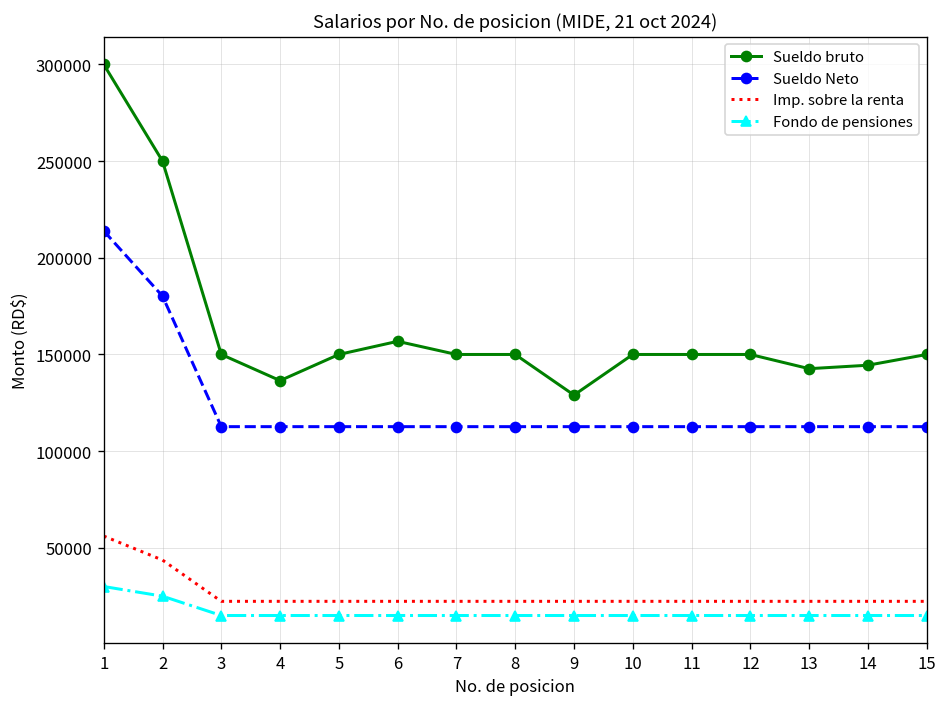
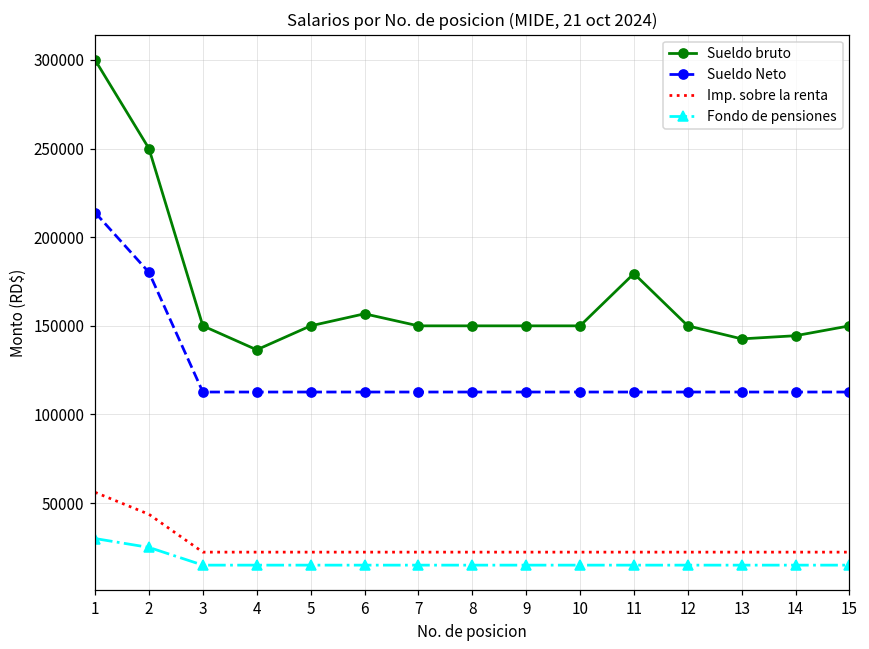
Sueldo bruto, 9: 129000 -> 150000
Sueldo bruto, 11: 150000 -> 179000
